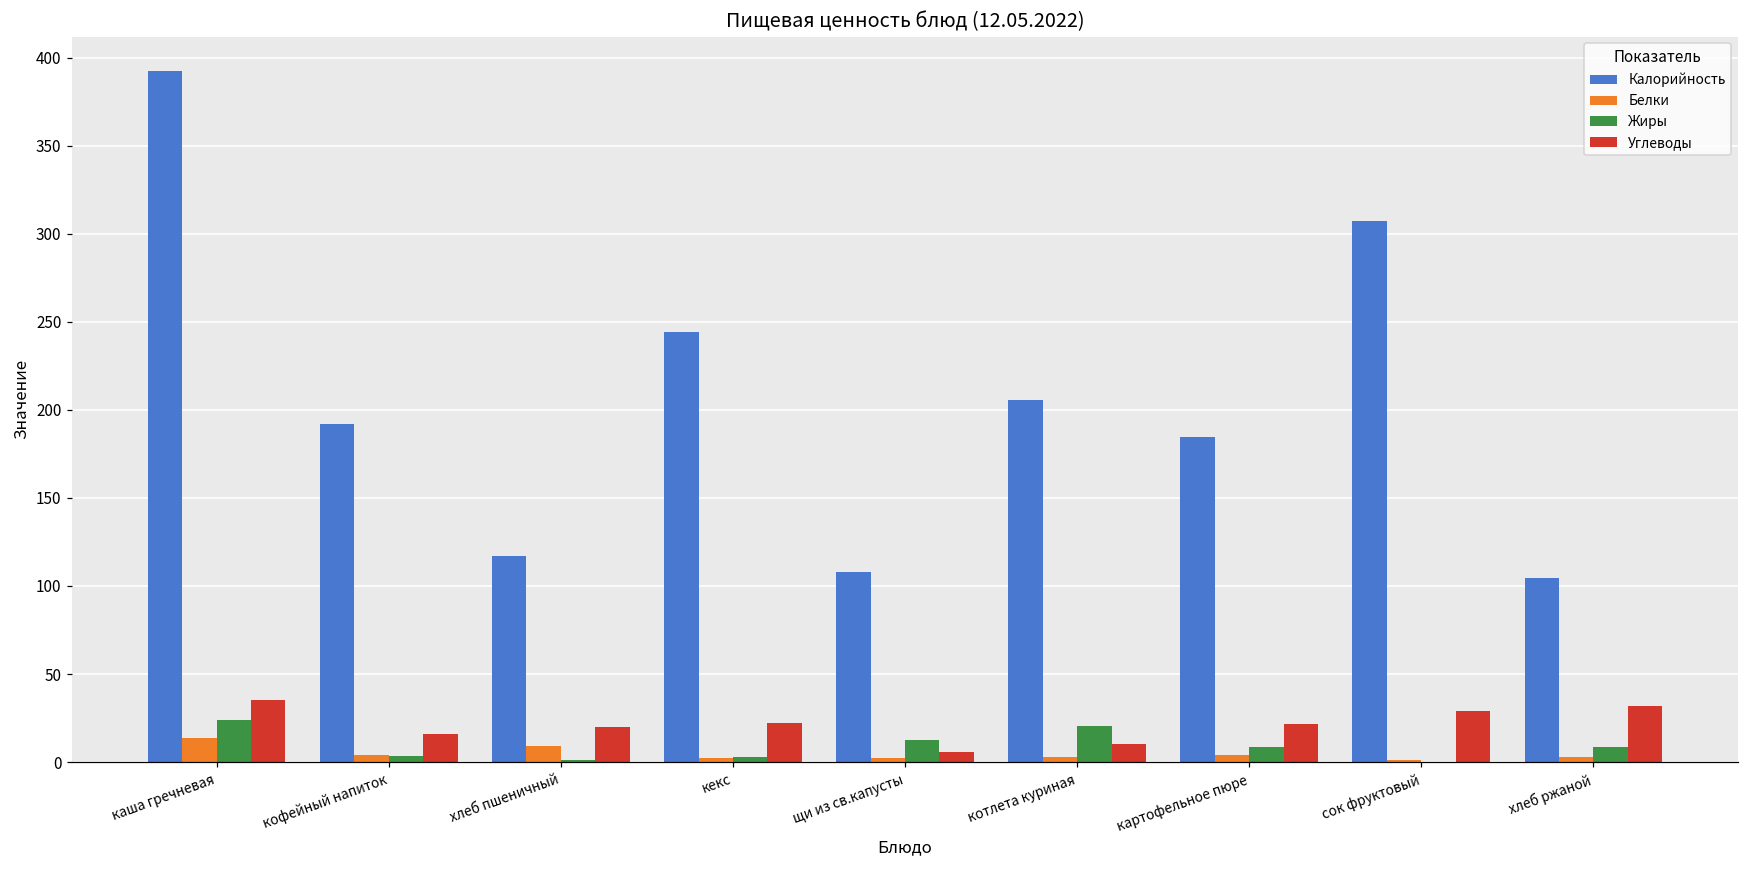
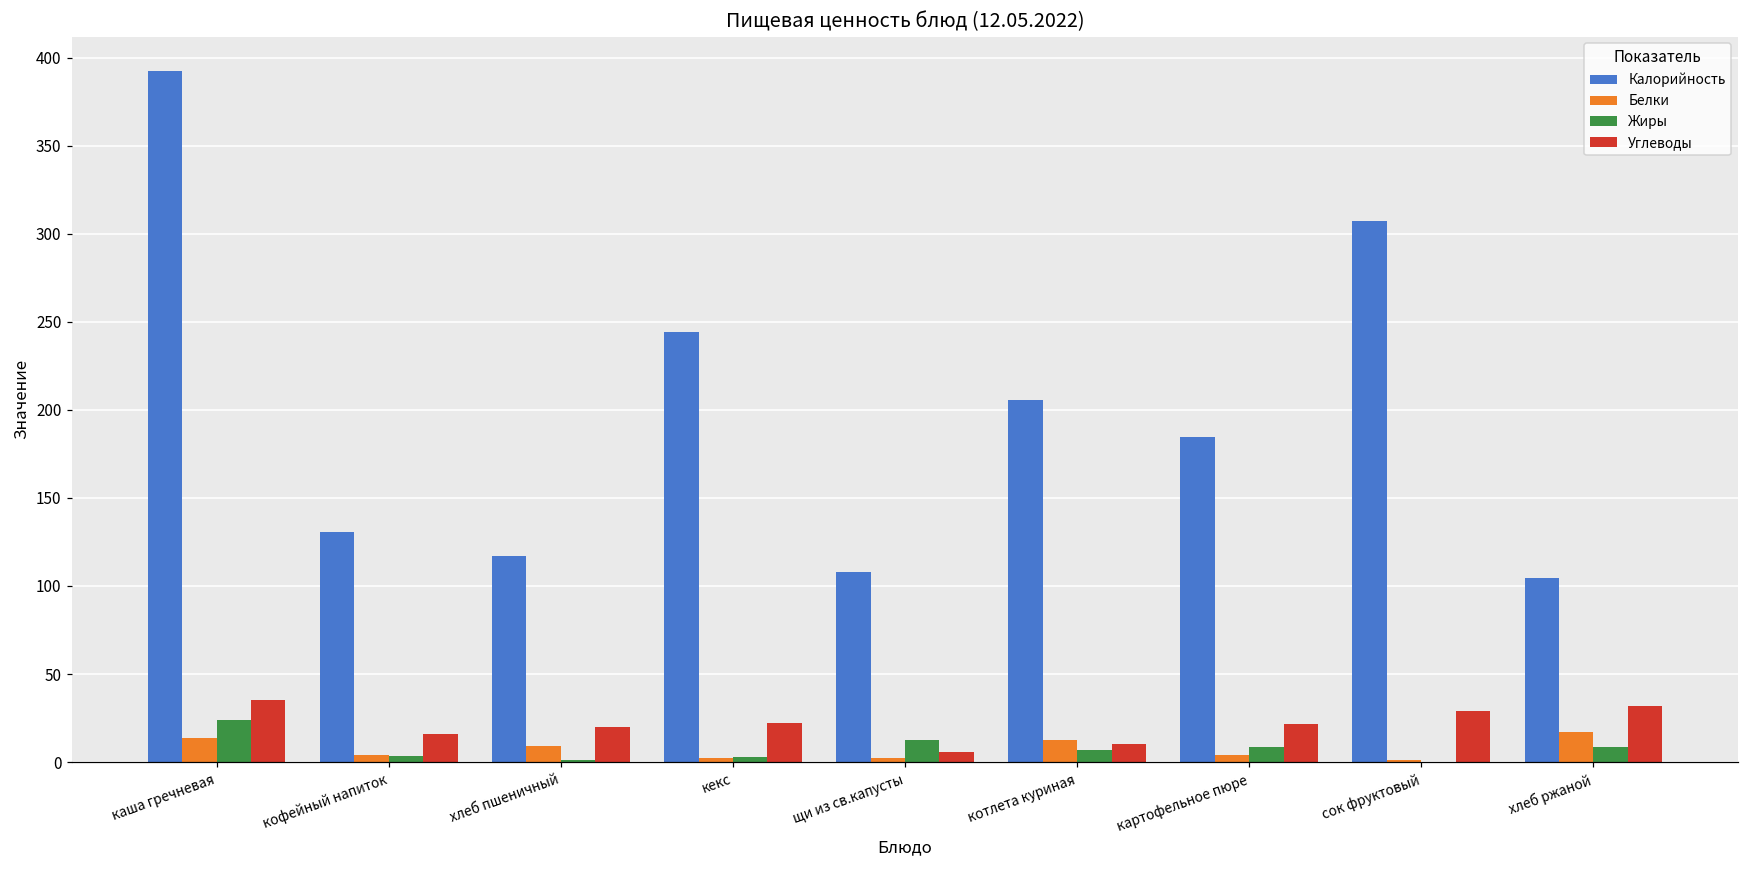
Калорийность, кофейный напиток: 192 -> 131
Белки, котлета куриная: 3 -> 12
Жиры, котлета куриная: 21 -> 7
Белки, хлеб ржаной: 3 -> 17
